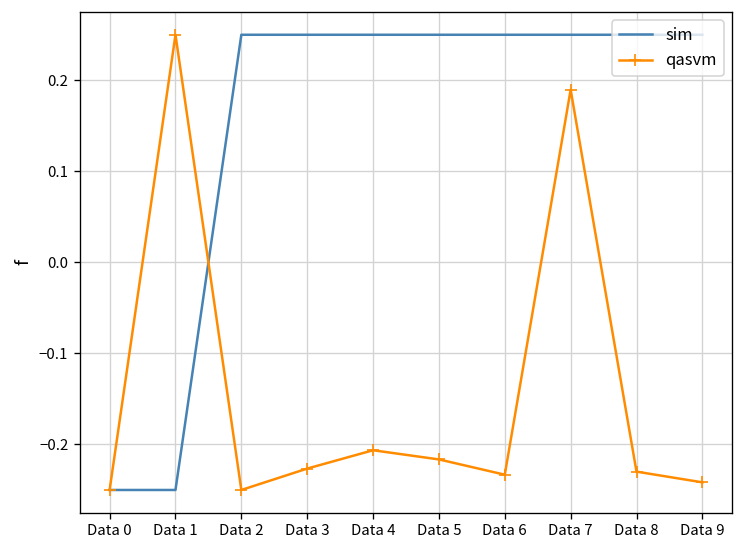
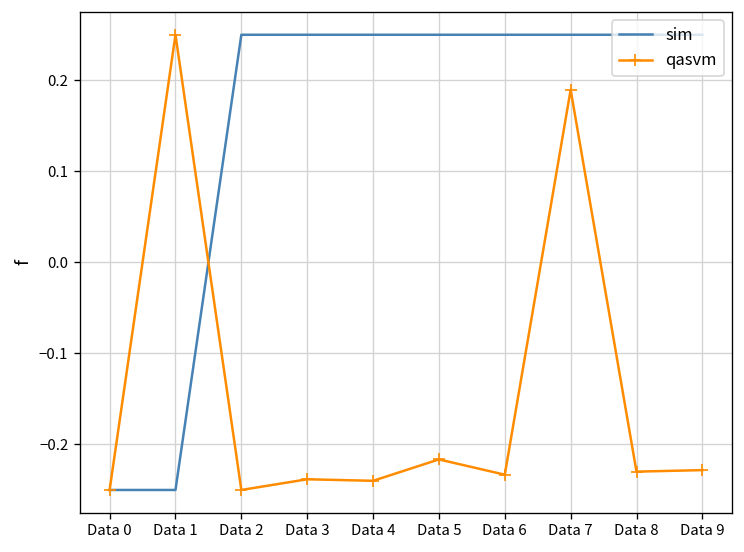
qasvm, Data 3: -0.23 -> -0.24
qasvm, Data 4: -0.21 -> -0.24
qasvm, Data 9: -0.24 -> -0.23
